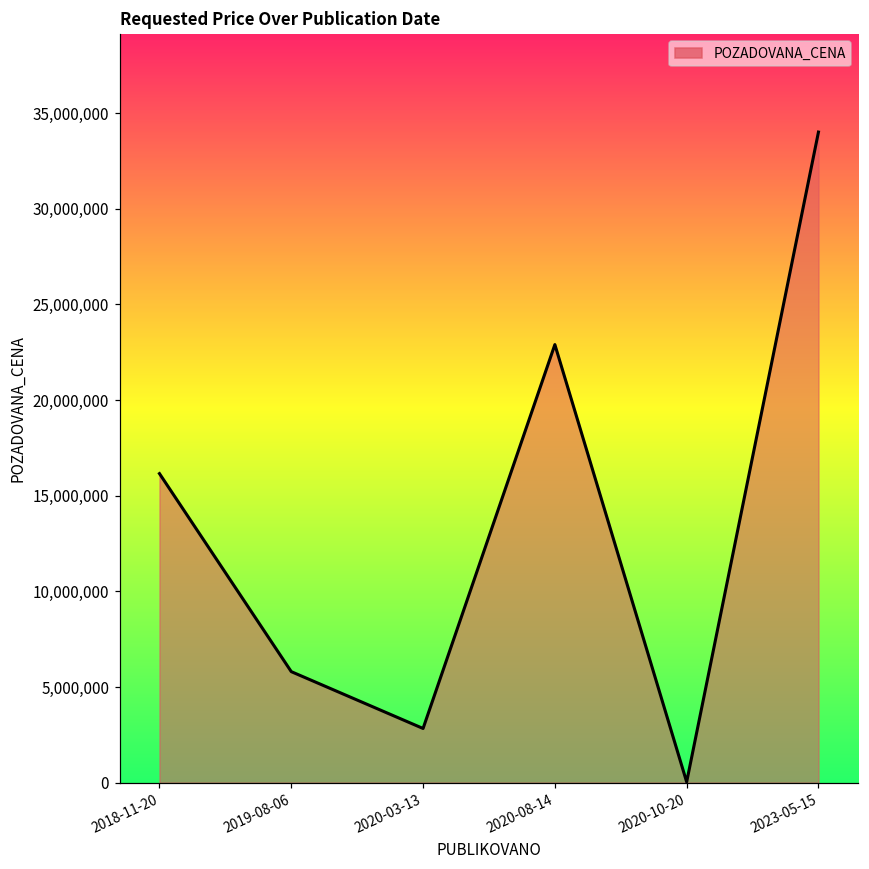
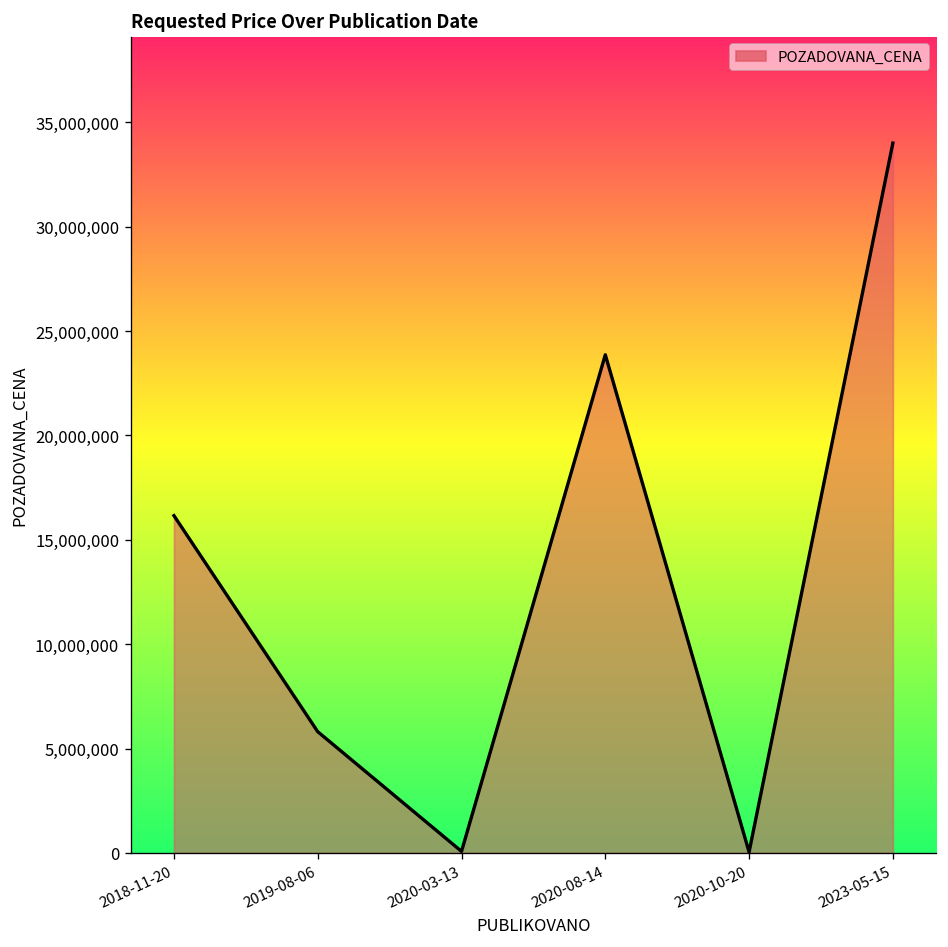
2020-03-13: 2,800,000 -> 100,000
2020-08-14: 22,900,000 -> 23,900,000
